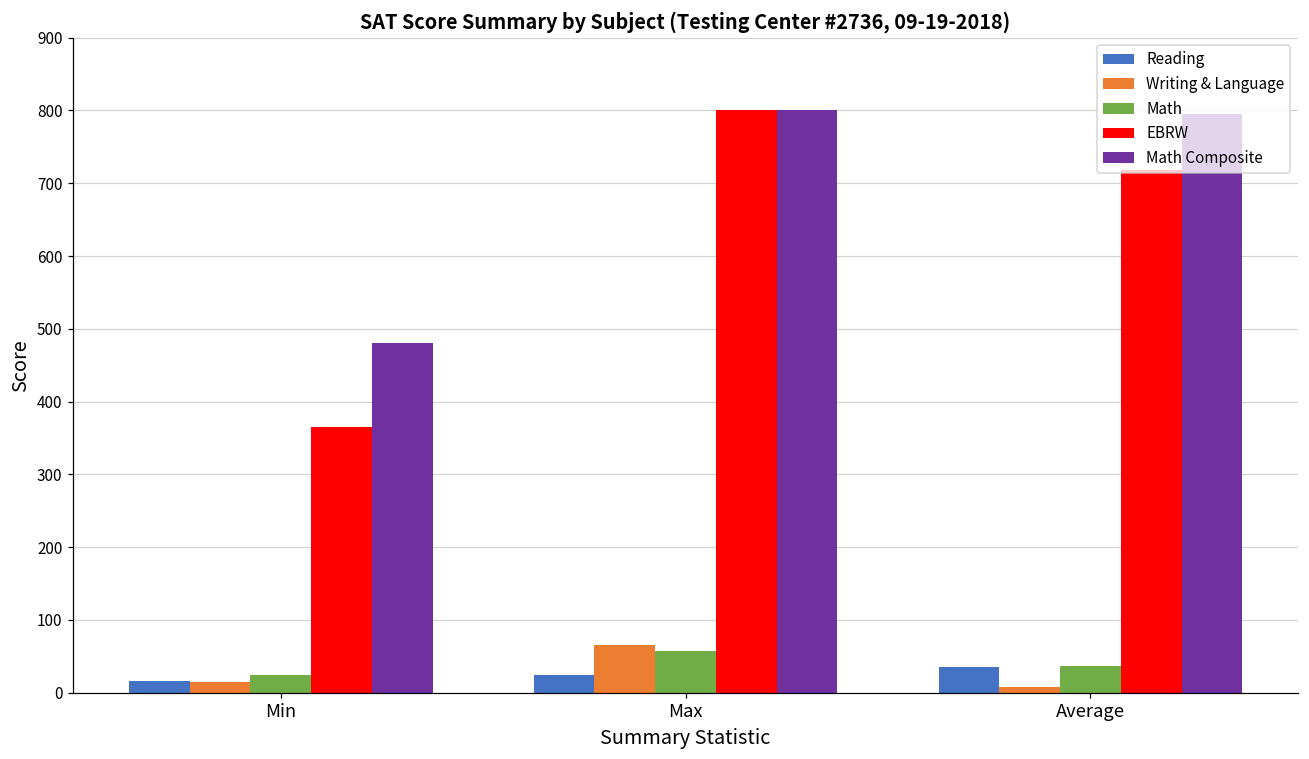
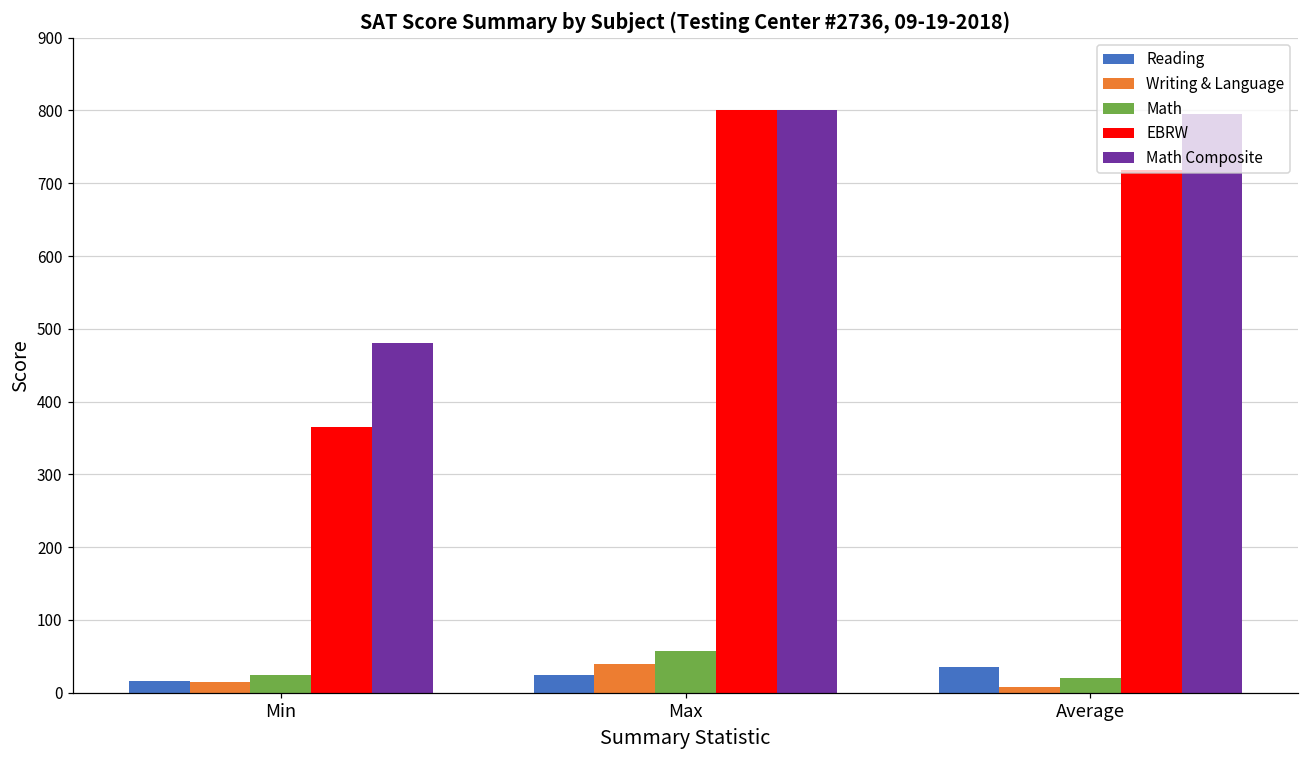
Writing & Language, Max: 70 -> 40
Math, Average: 40 -> 20
